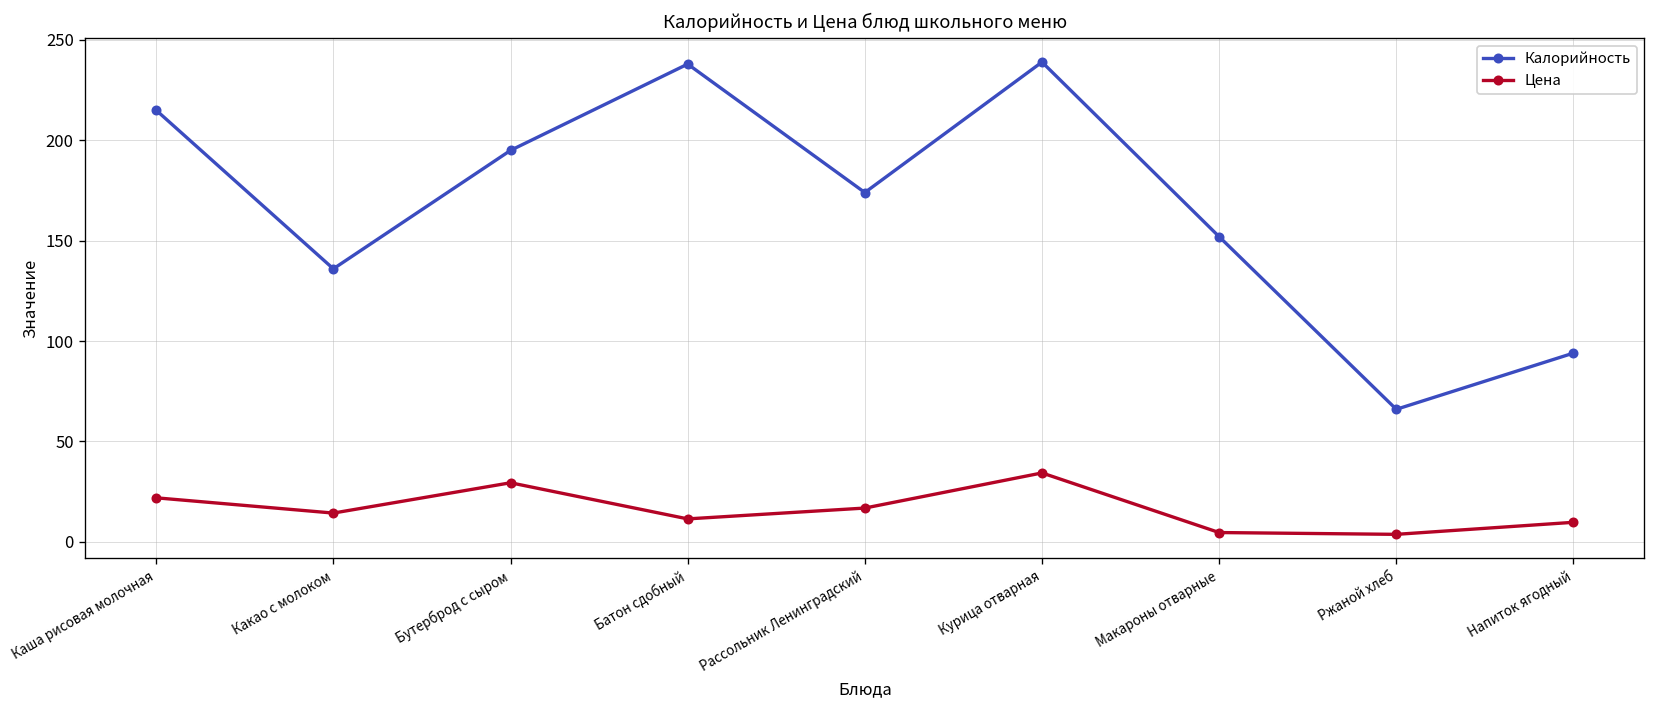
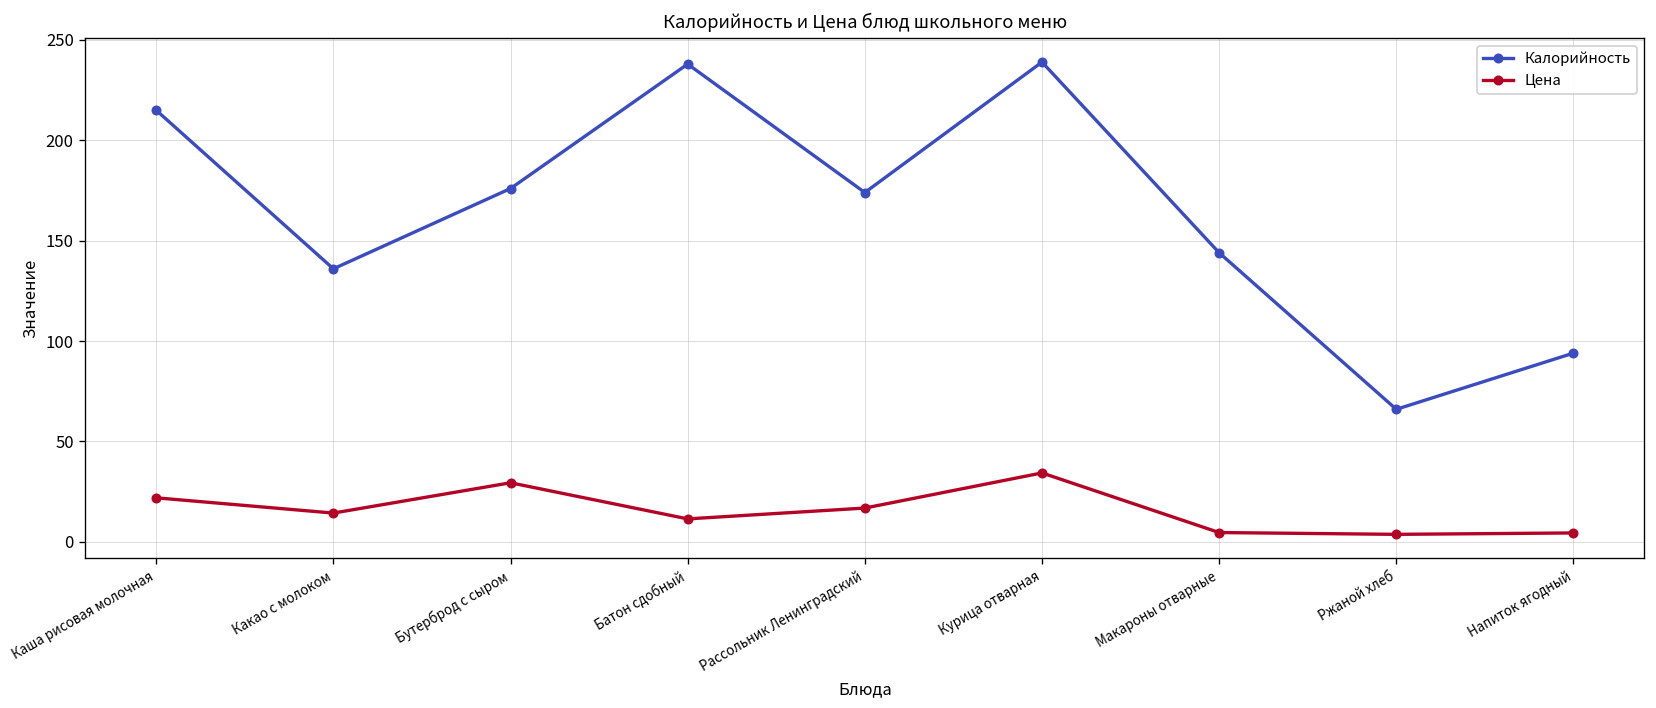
Калорийность, Бутерброд с сыром: 195 -> 176
Калорийность, Макароны отварные: 152 -> 144
Цена, Напиток ягодный: 10 -> 4
